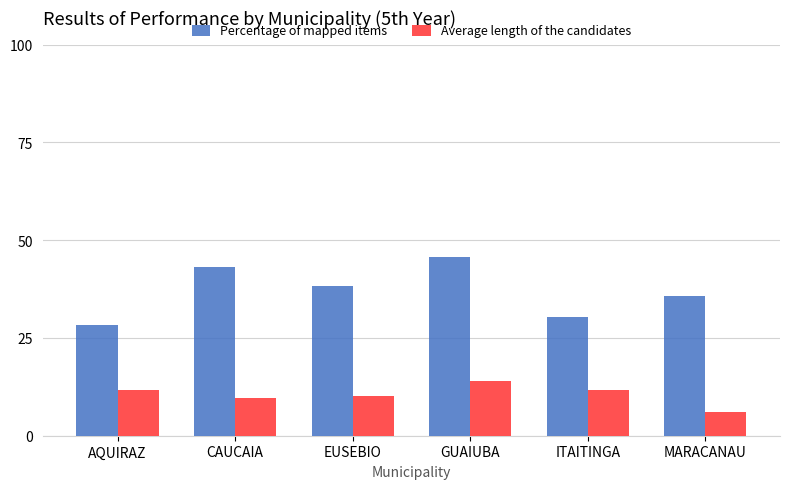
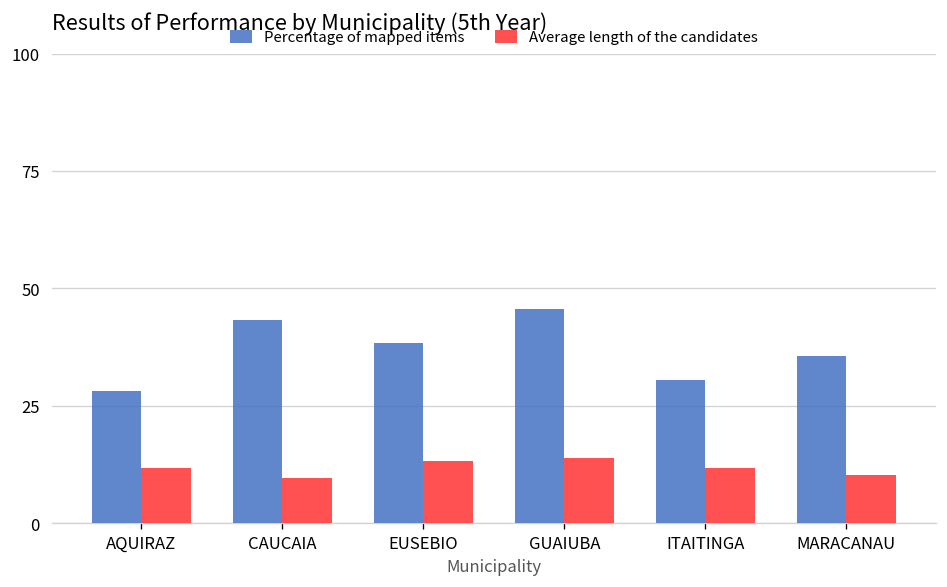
Average length of the candidates, EUSEBIO: 10 -> 13
Average length of the candidates, MARACANAU: 6 -> 10
